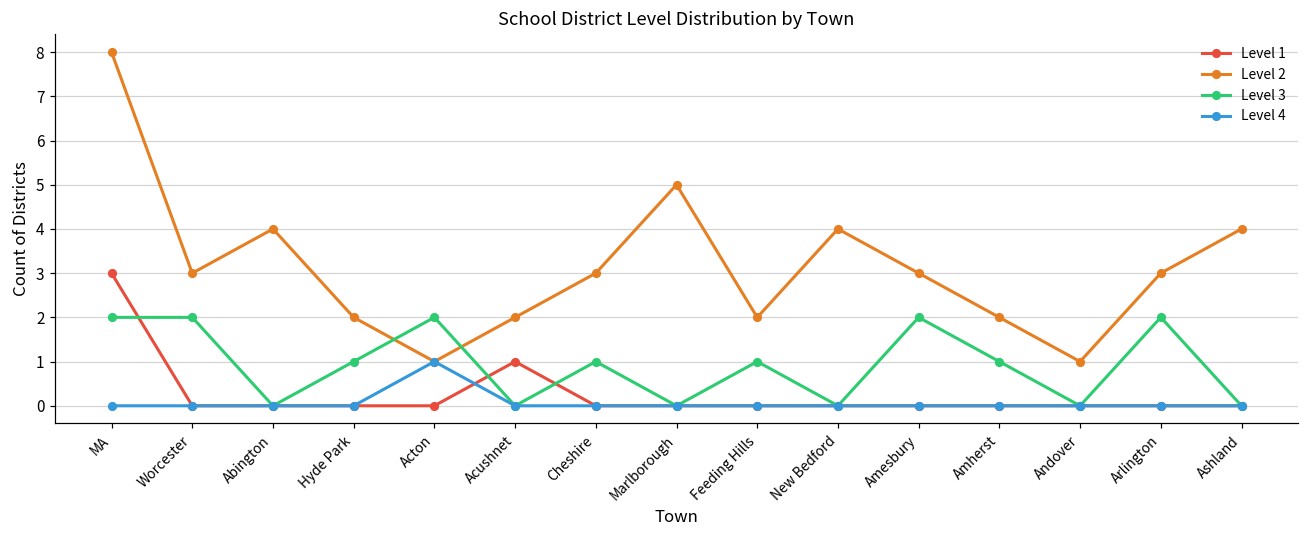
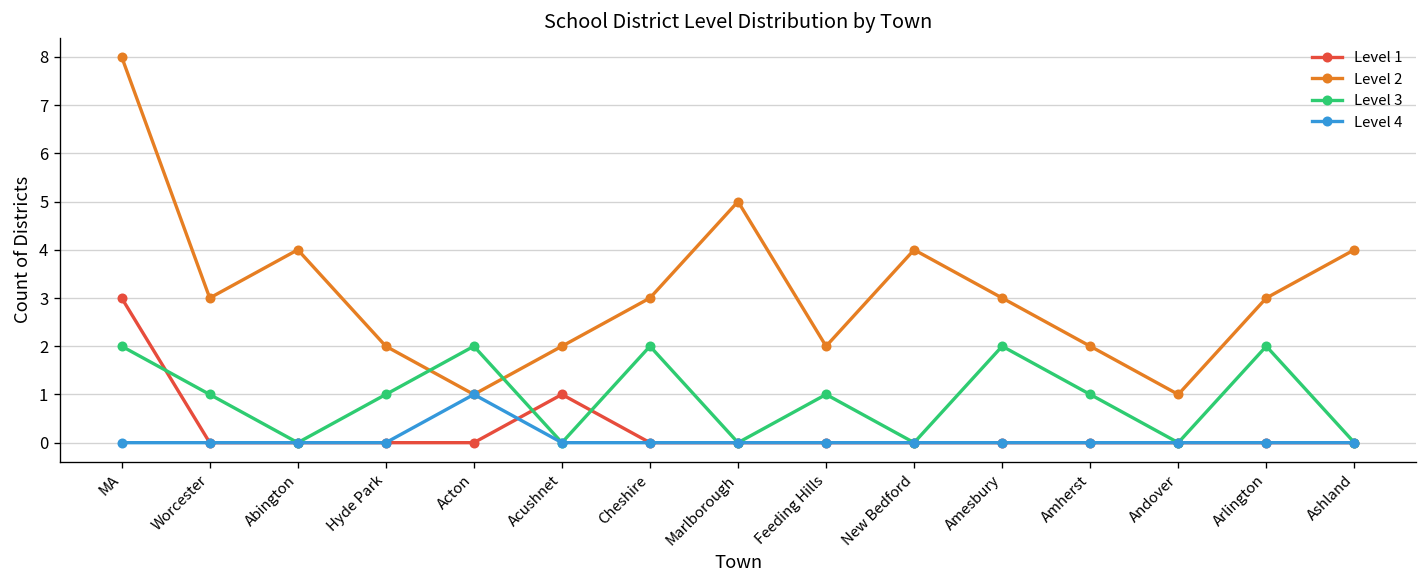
Level 3, Worcester: 2 -> 1
Level 3, Cheshire: 1 -> 2
